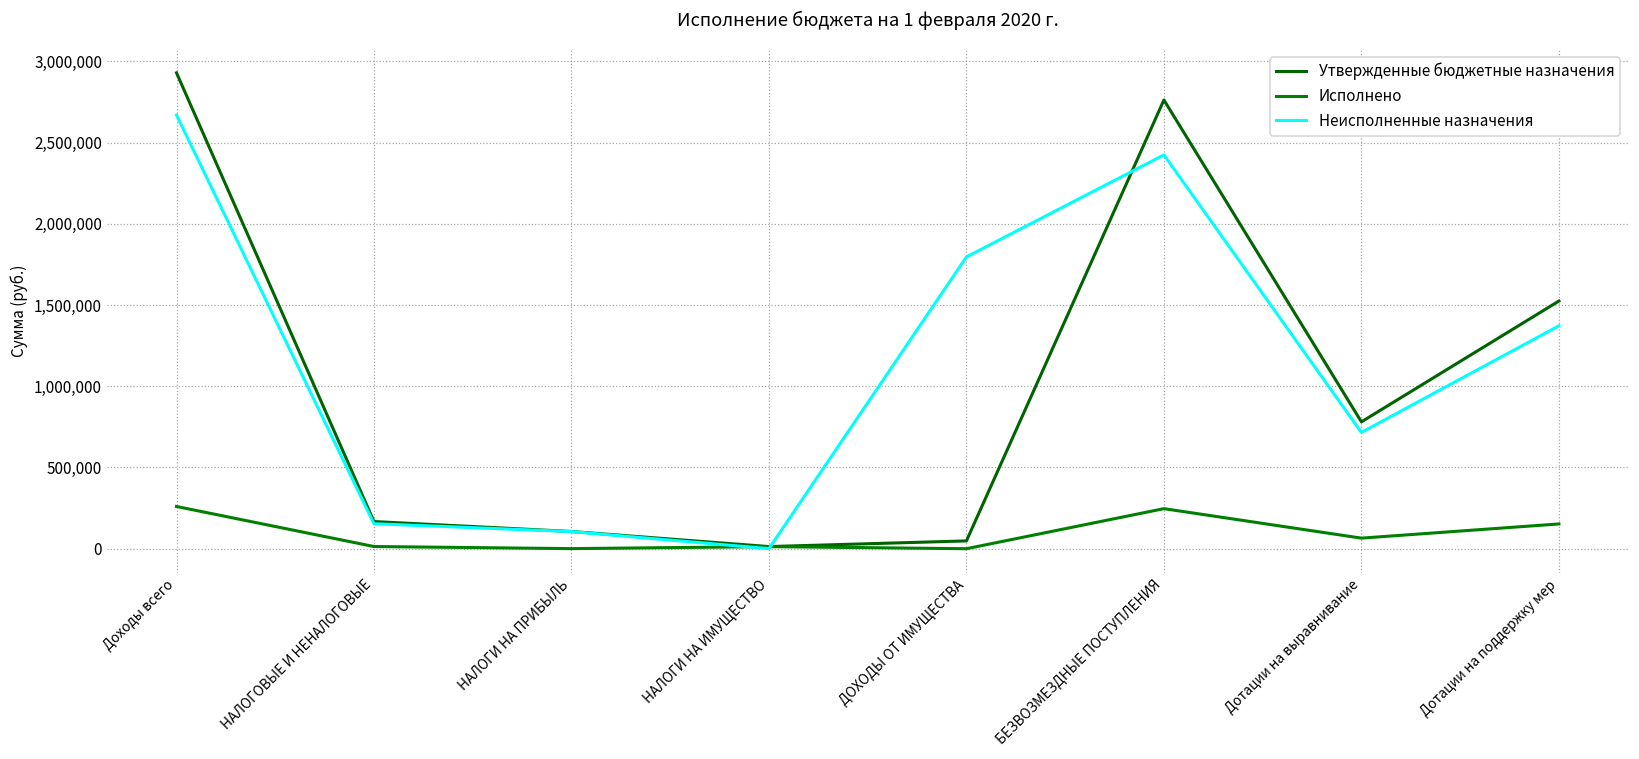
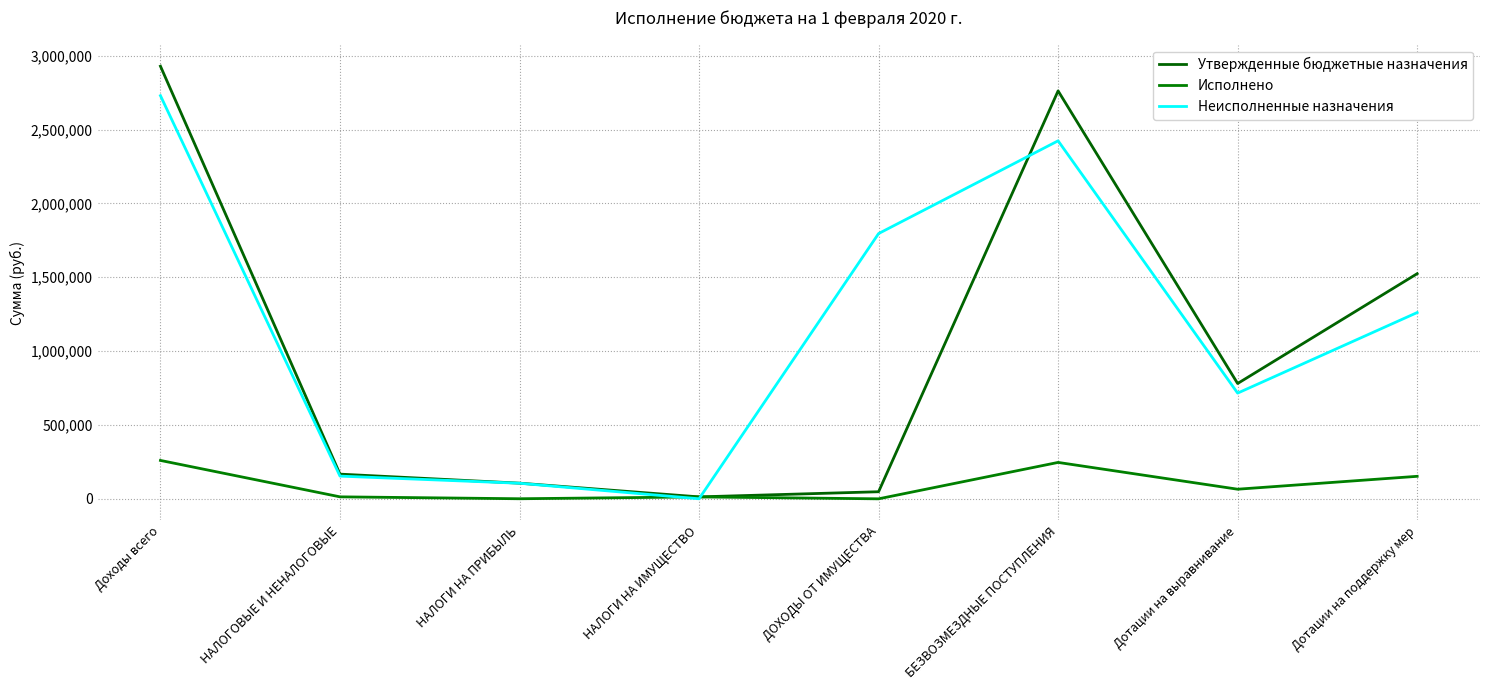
Неисполненные назначения, Доходы всего: 2,670,000 -> 2,730,000
Неисполненные назначения, Дотации на поддержку мер: 1,370,000 -> 1,260,000
